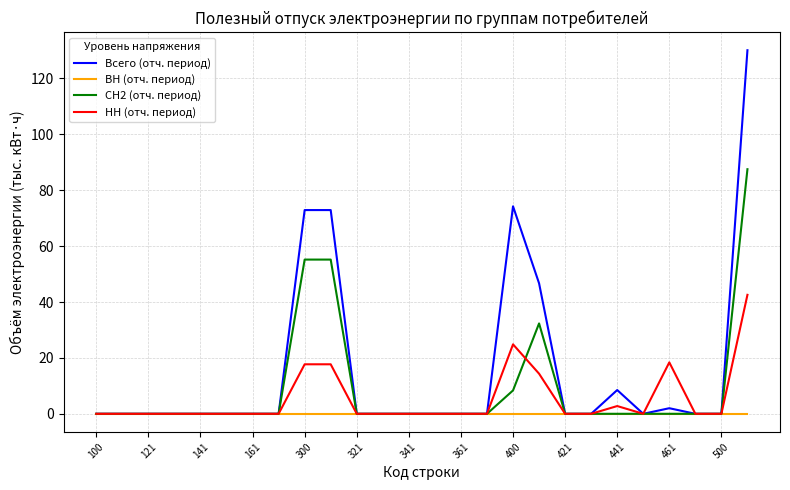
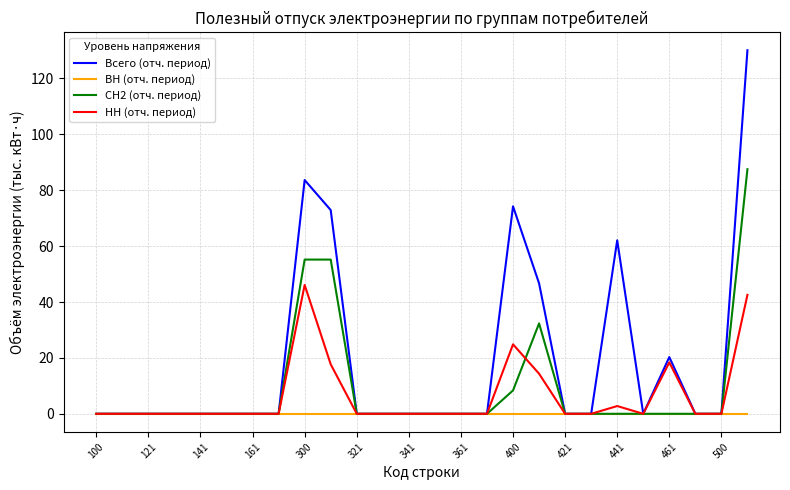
Всего (отч. период), 300: 73 -> 84
НН (отч. период), 300: 18 -> 46
Всего (отч. период), 441: 9 -> 62
Всего (отч. период), 461: 2 -> 20
